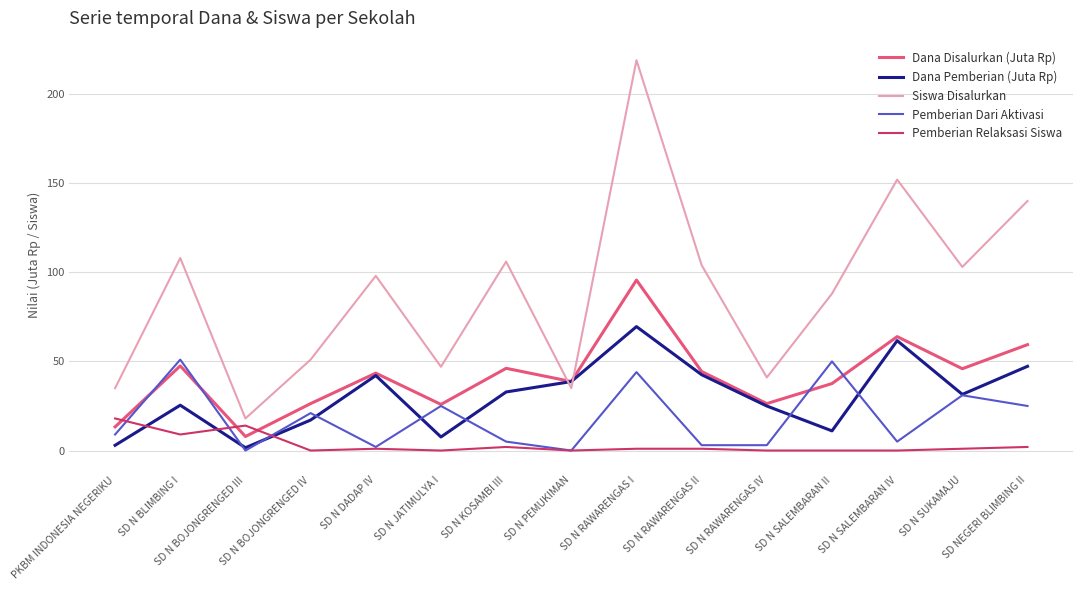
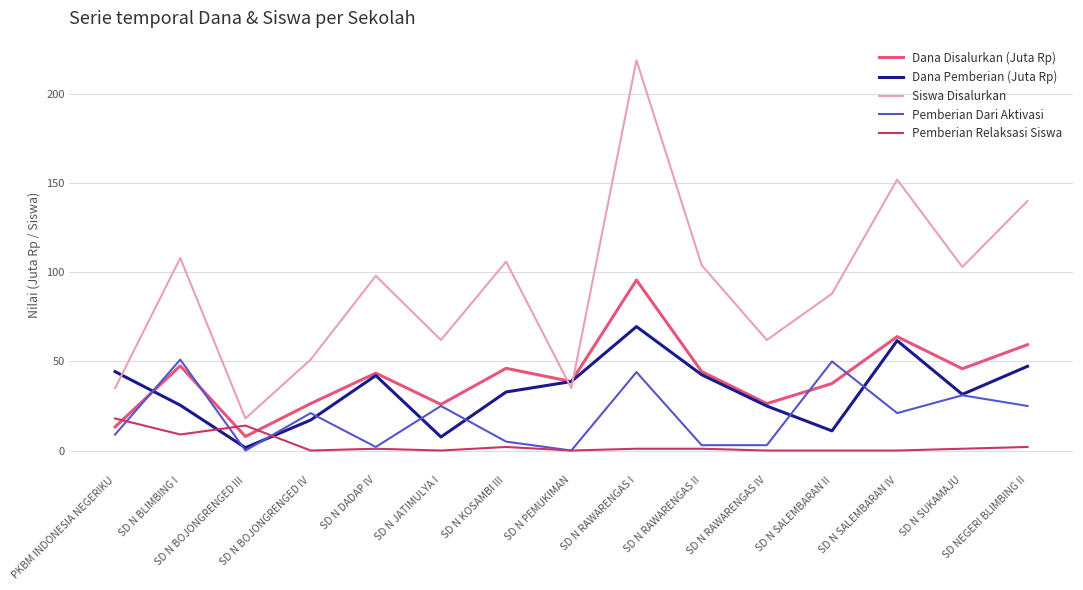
Dana Pemberian (Juta Rp), PKBM INDONESIA NEGERIKU: 3 -> 44
Siswa Disalurkan, SD N JATIMULYA I: 47 -> 62
Siswa Disalurkan, SD N RAWARENGAS IV: 41 -> 62
Pemberian Dari Aktivasi, SD N SALEMBARAN IV: 5 -> 21
